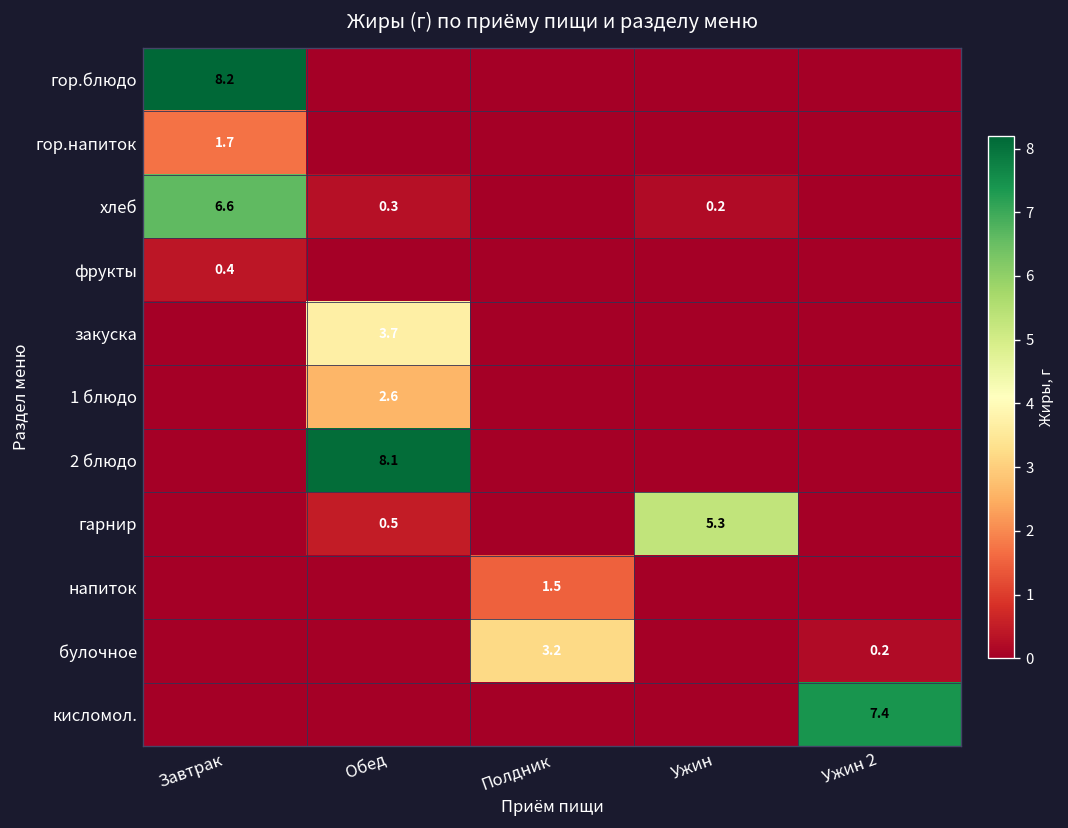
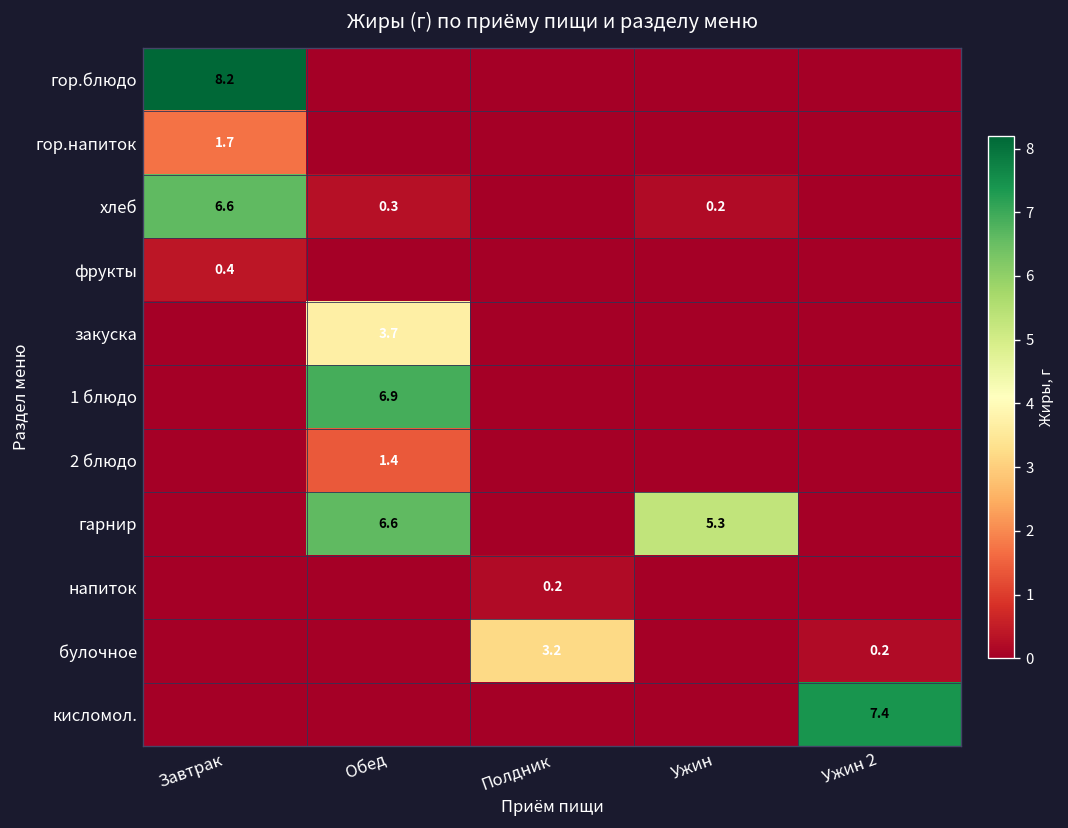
1 блюдо, Обед: 2.6 -> 6.9
2 блюдо, Обед: 8.1 -> 1.4
гарнир, Обед: 0.5 -> 6.6
напиток, Полдник: 1.5 -> 0.2
